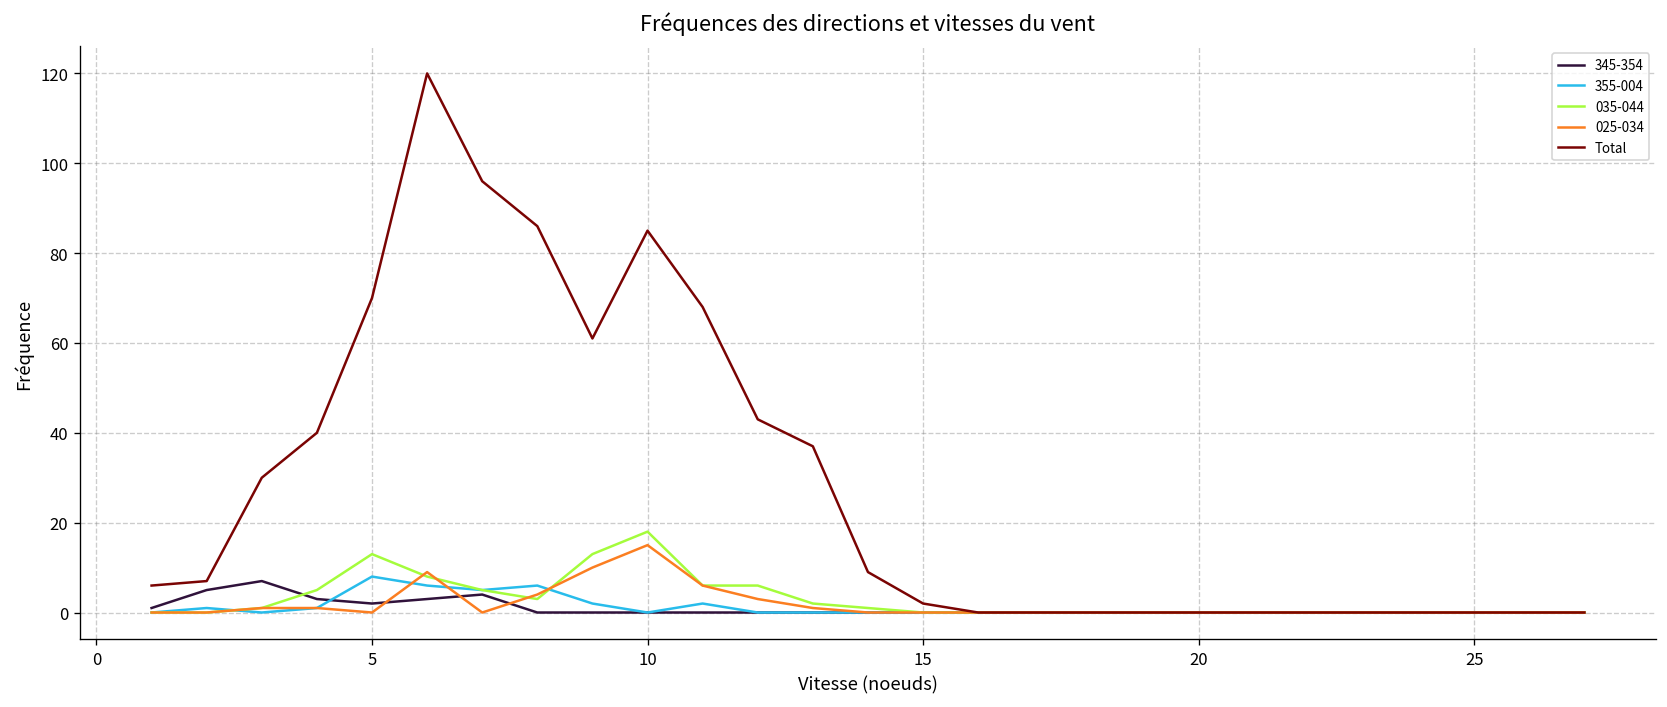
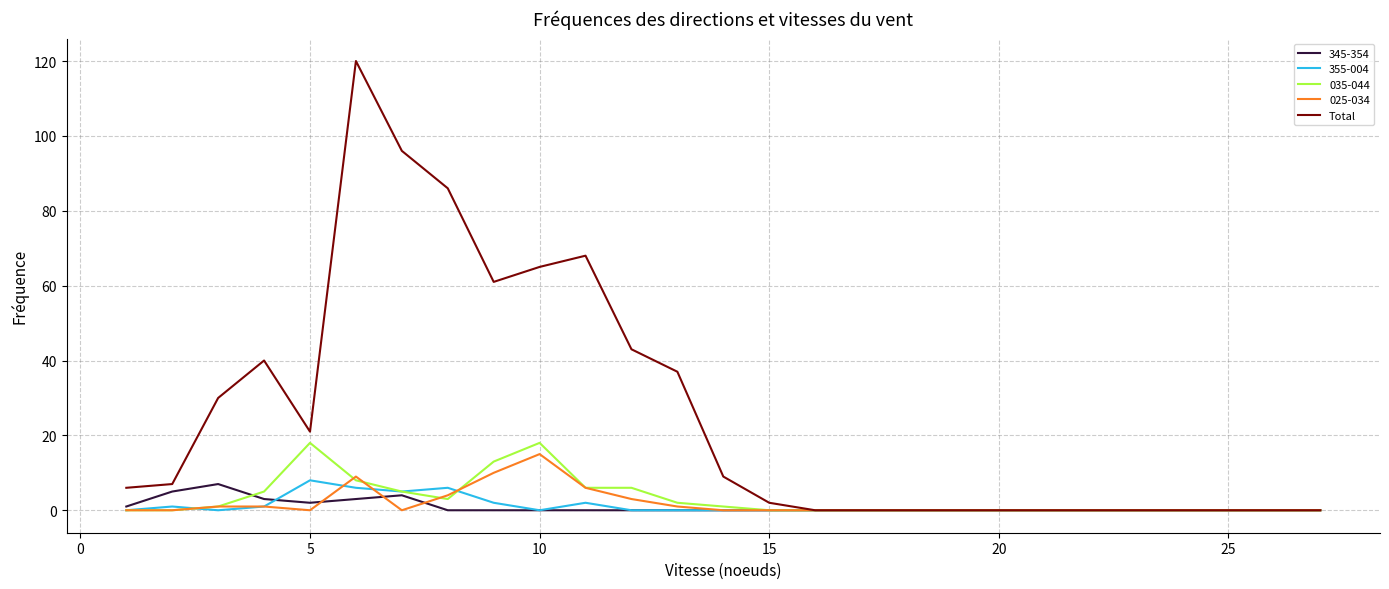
035-044, 5: 13 -> 18
Total, 5: 70 -> 21
Total, 10: 85 -> 65
